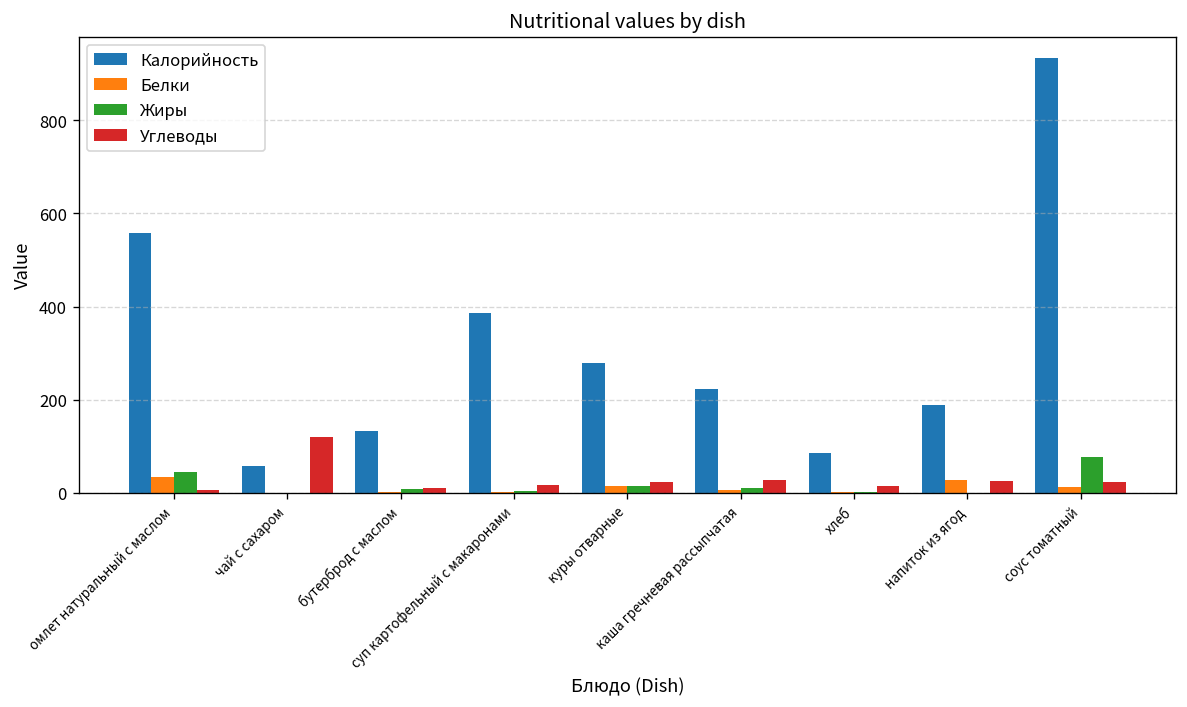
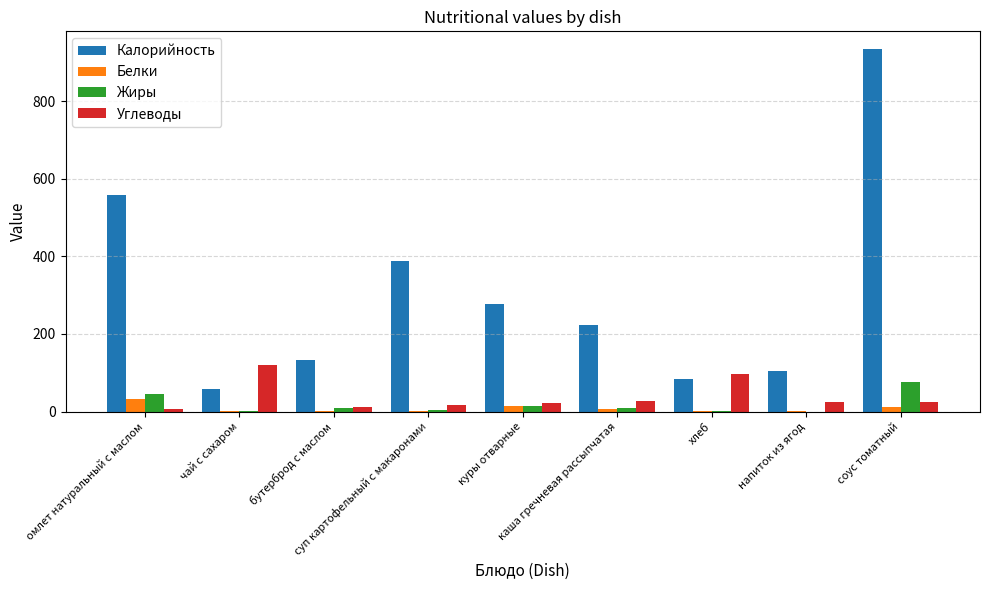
Углеводы, хлеб: 10 -> 100
Калорийность, напиток из ягод: 190 -> 100
Белки, напиток из ягод: 30 -> 0
